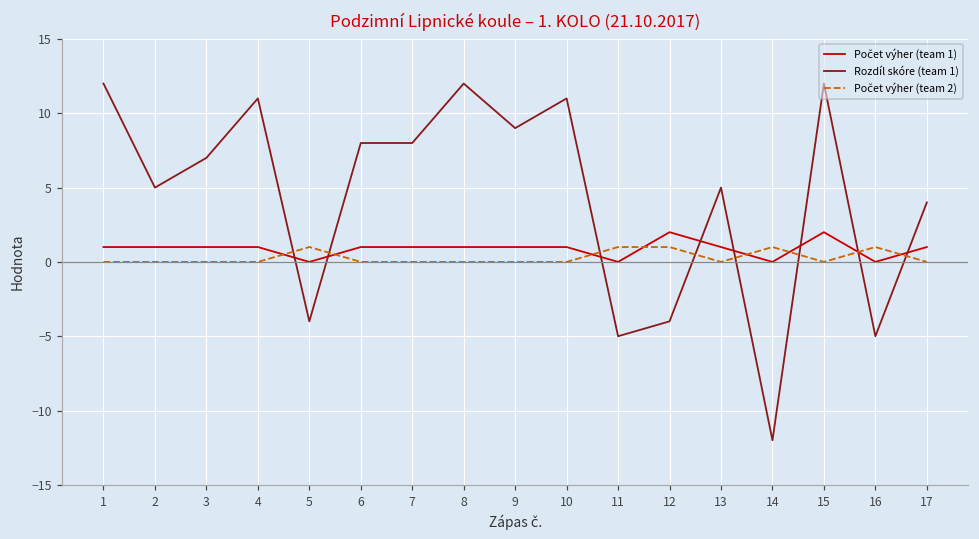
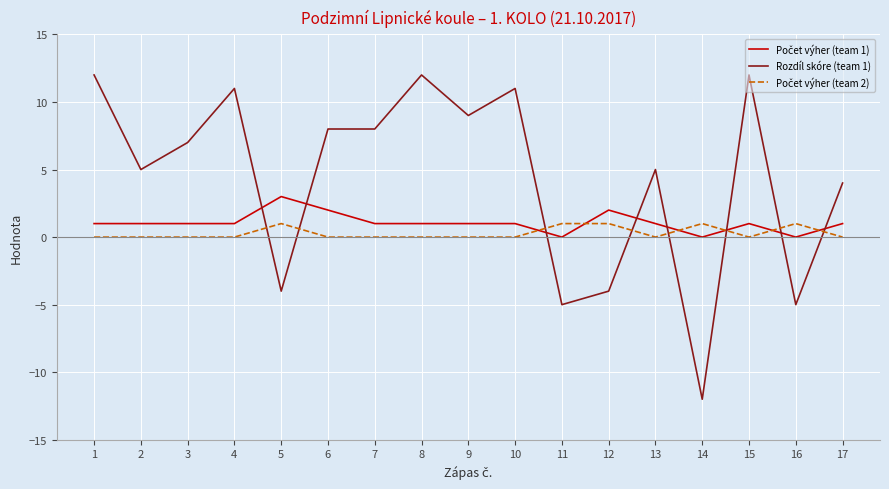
Počet výher (team 1), 5: 0 -> 3
Počet výher (team 1), 6: 1 -> 2
Počet výher (team 1), 15: 2 -> 1
